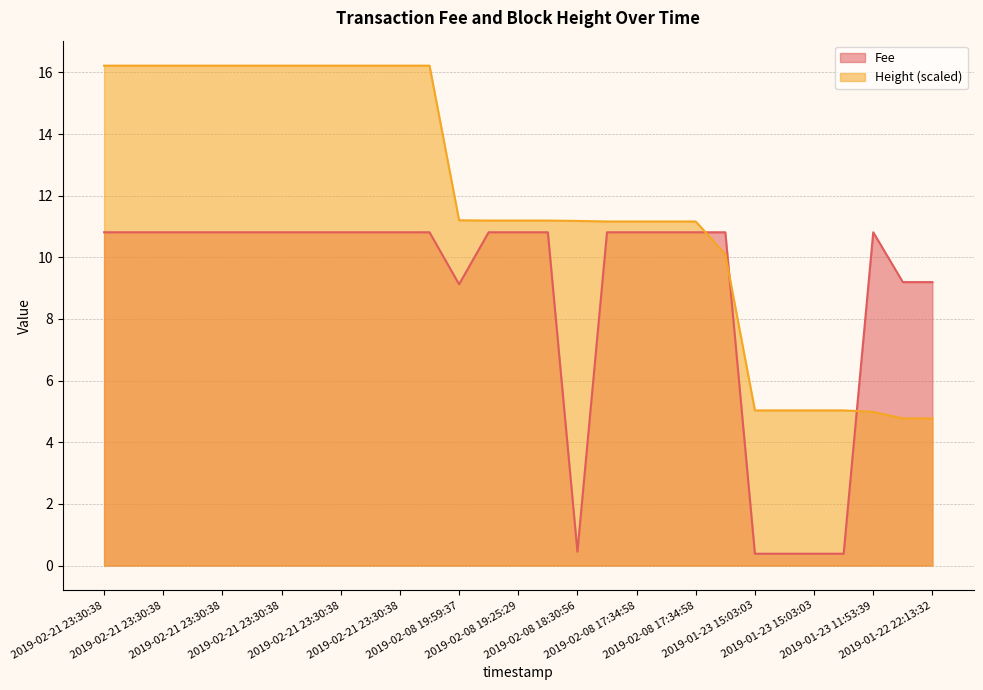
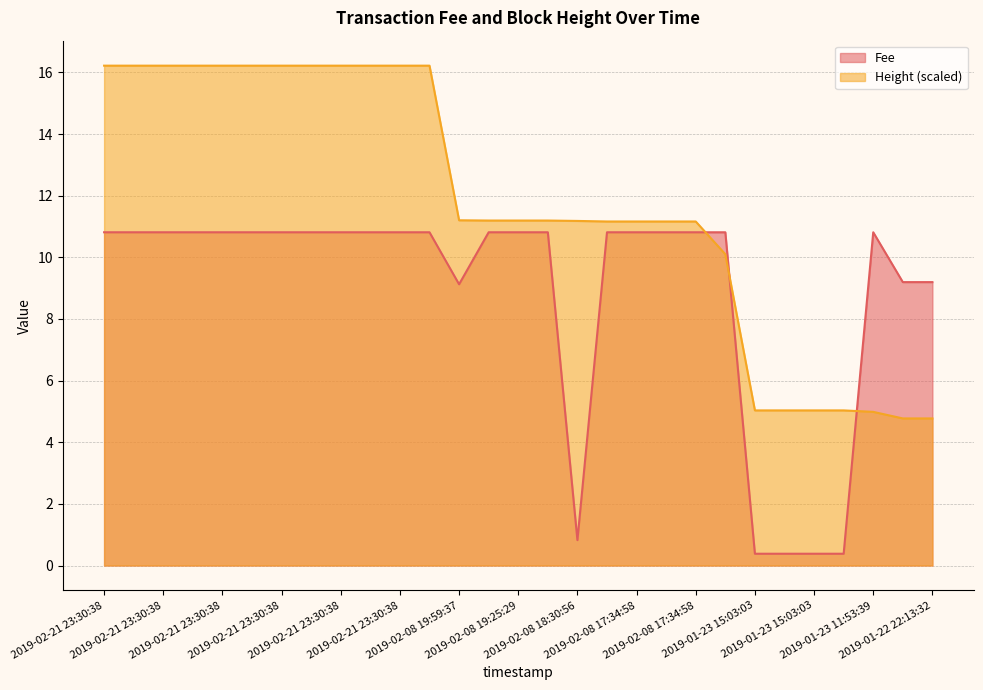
Fee, 2019-02-08 18:30:56: 0.4 -> 0.8
